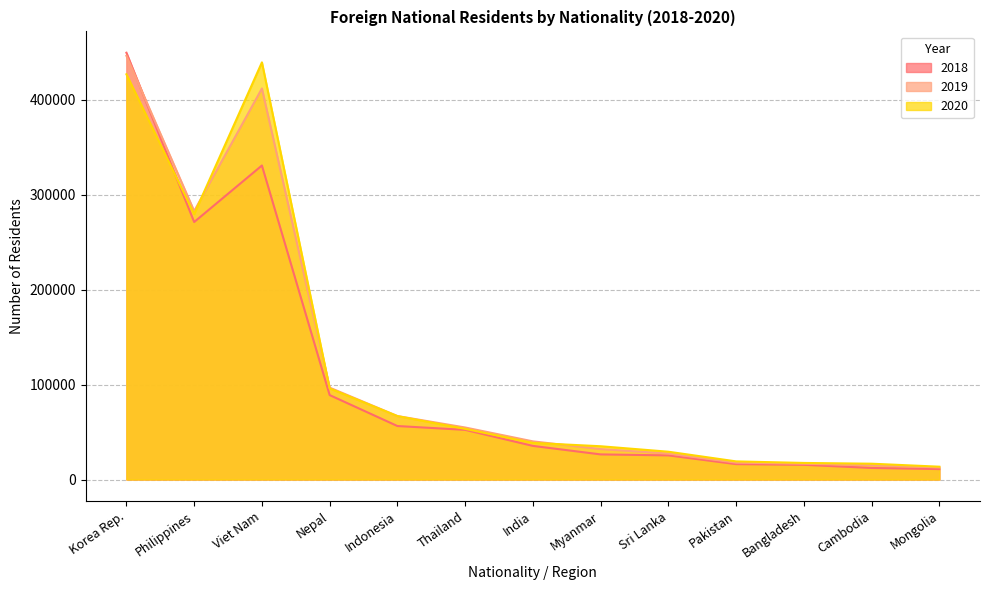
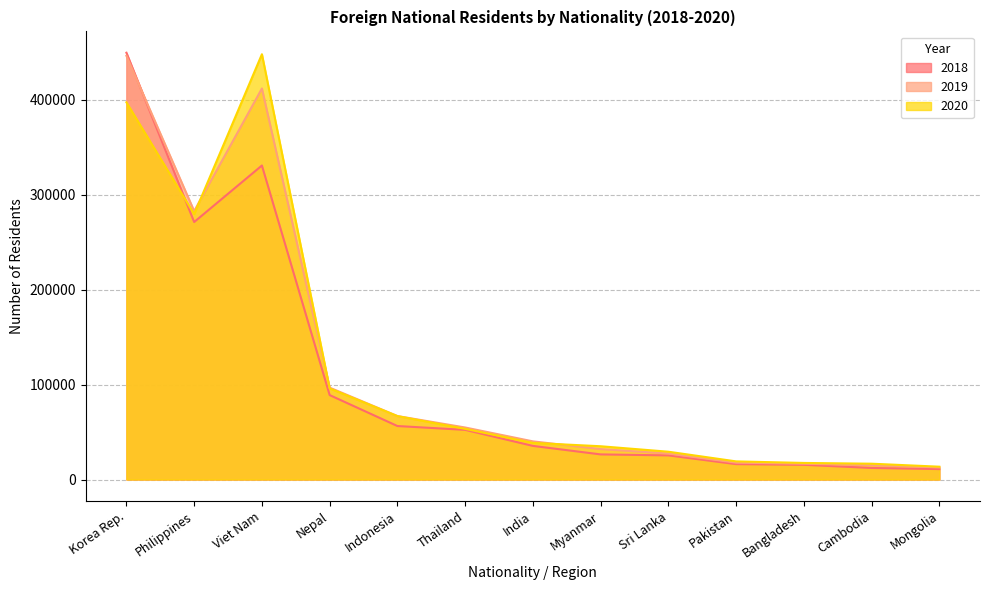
2020, Korea Rep.: 430000 -> 400000
2020, Viet Nam: 440000 -> 450000
